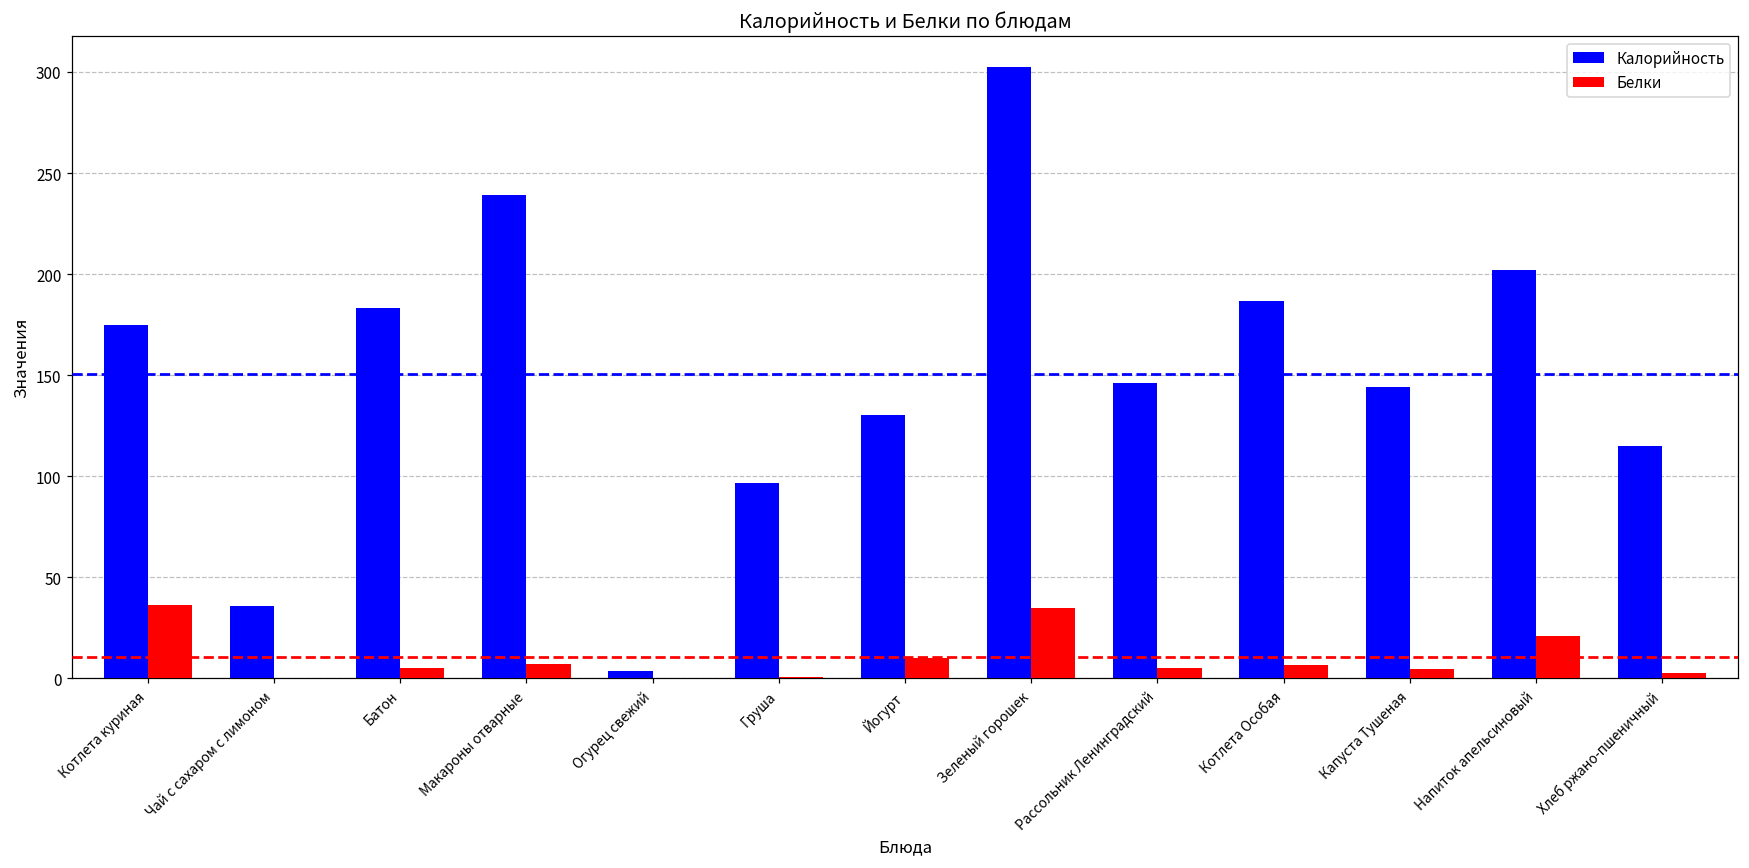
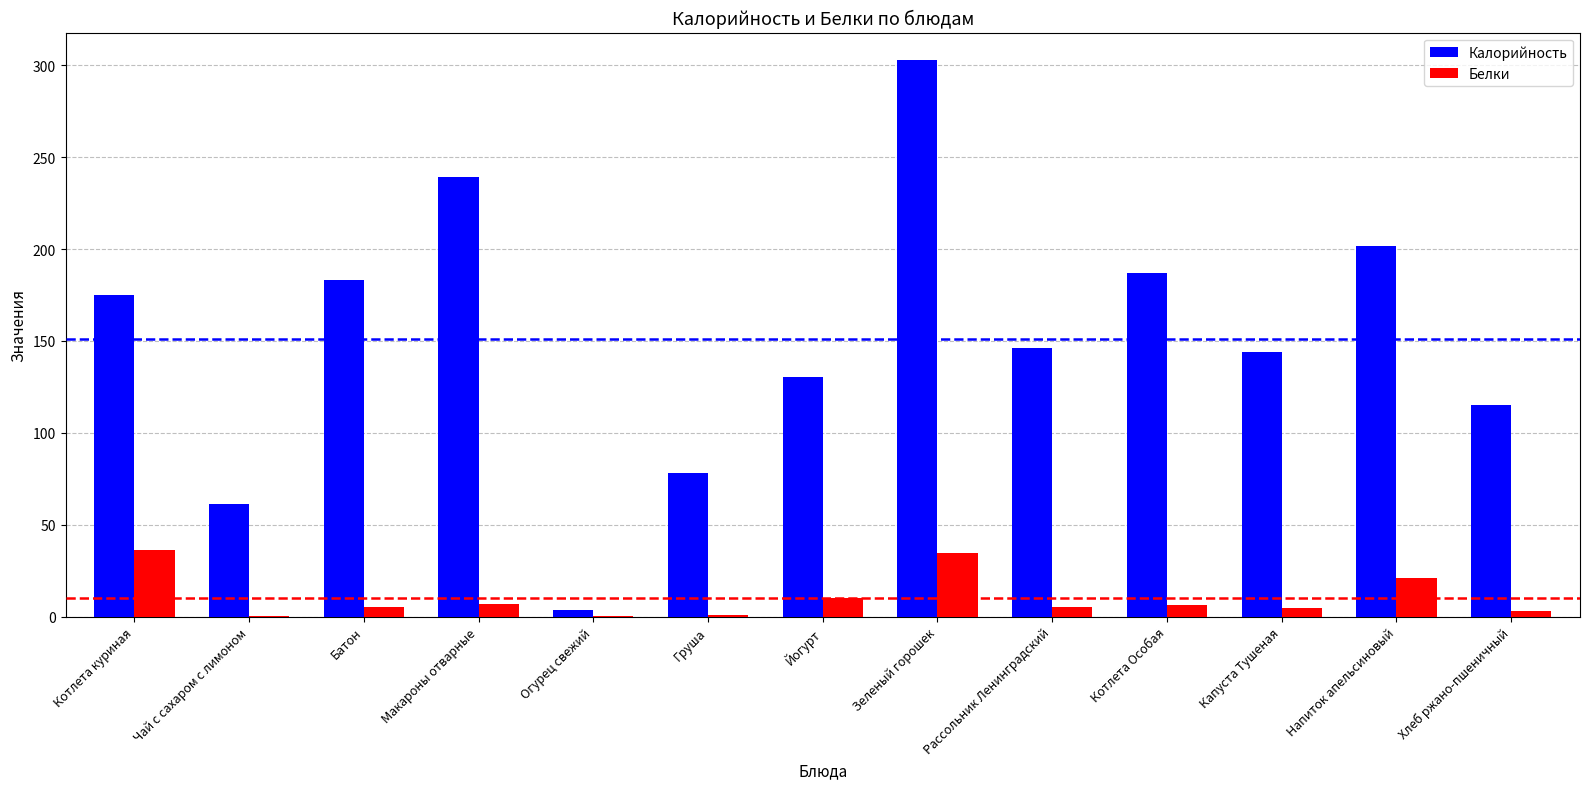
Калорийность, Чай с сахаром с лимоном: 36 -> 61
Калорийность, Груша: 97 -> 78
